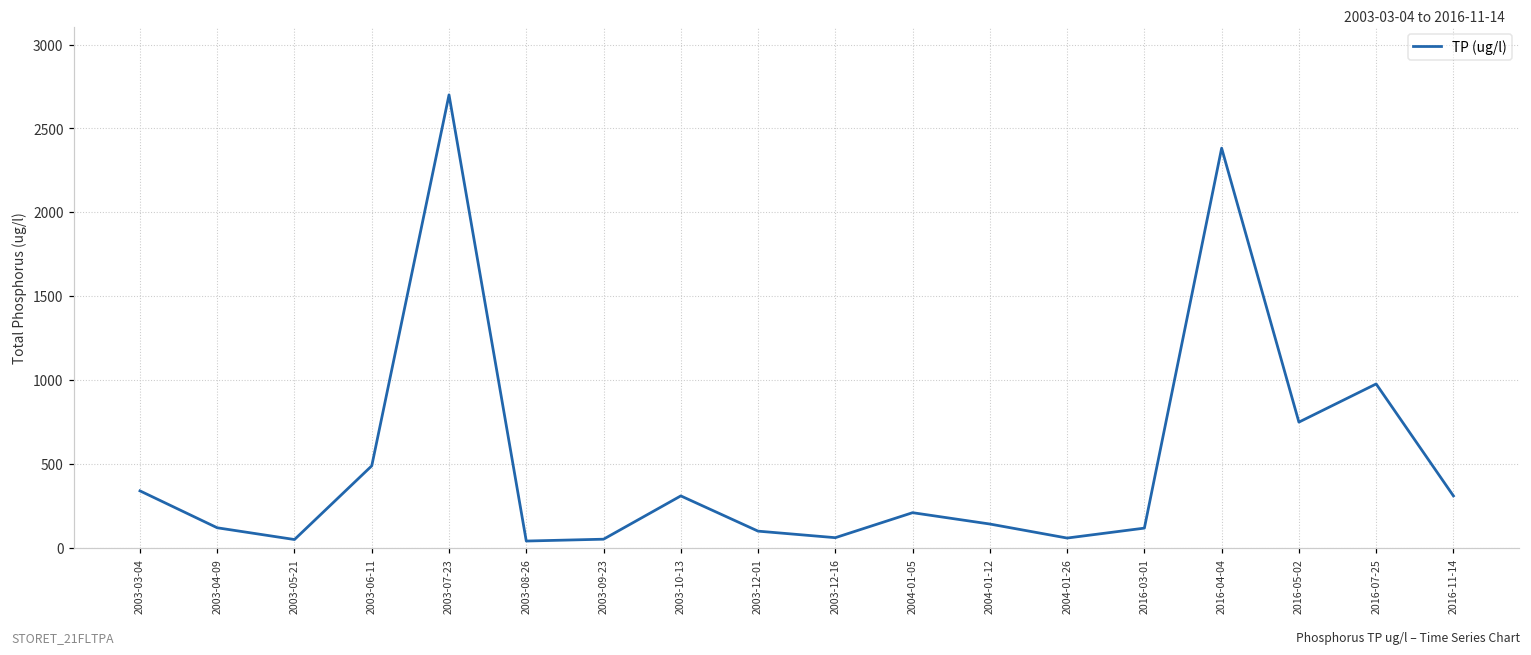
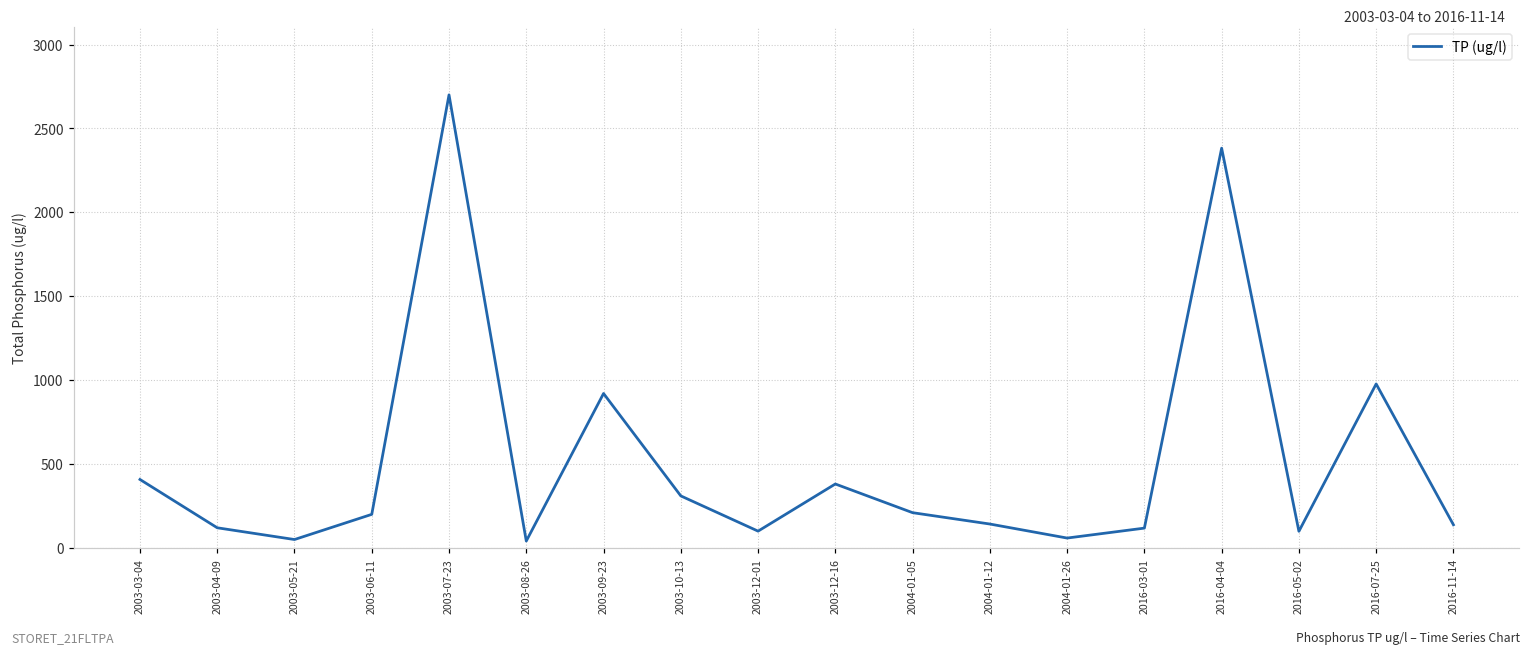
2003-03-04: 340 -> 410
2003-06-11: 490 -> 200
2003-09-23: 50 -> 920
2003-12-16: 60 -> 380
2016-05-02: 750 -> 100
2016-11-14: 310 -> 140
